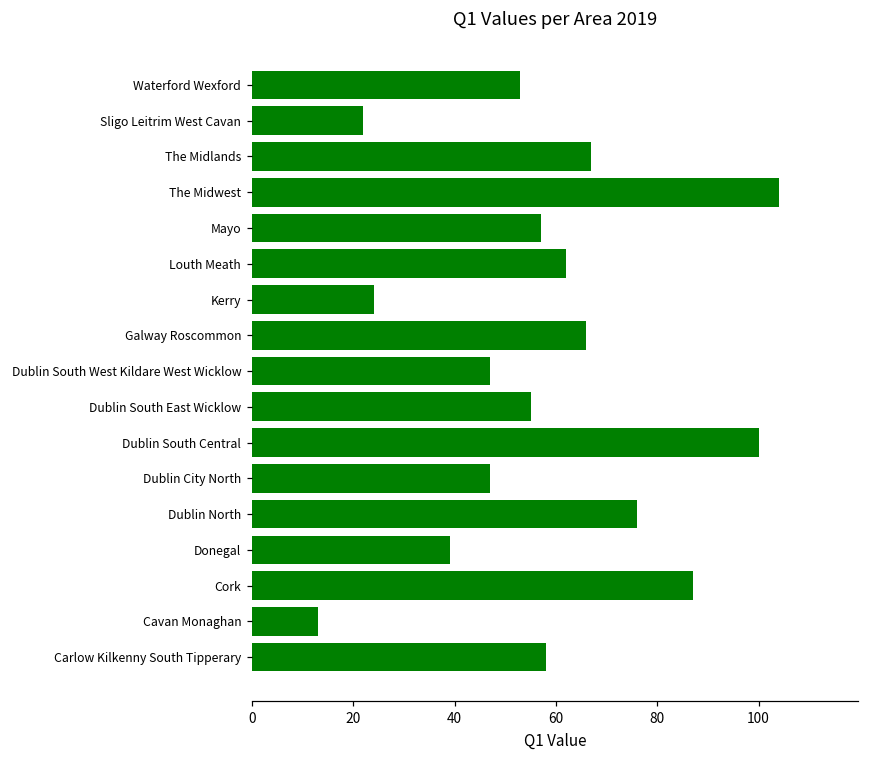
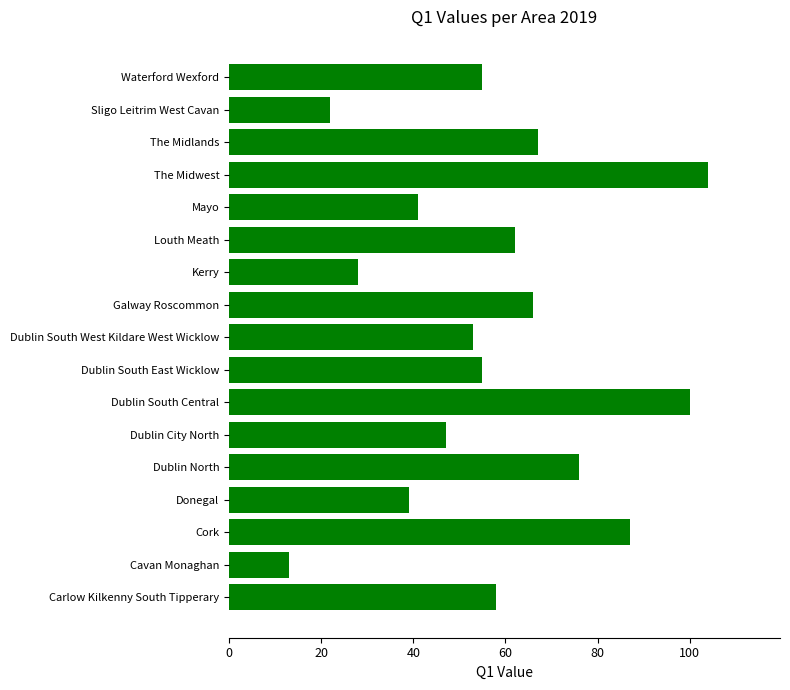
Waterford Wexford: 53 -> 55
Mayo: 57 -> 41
Kerry: 24 -> 28
Dublin South West Kildare West Wicklow: 47 -> 53
